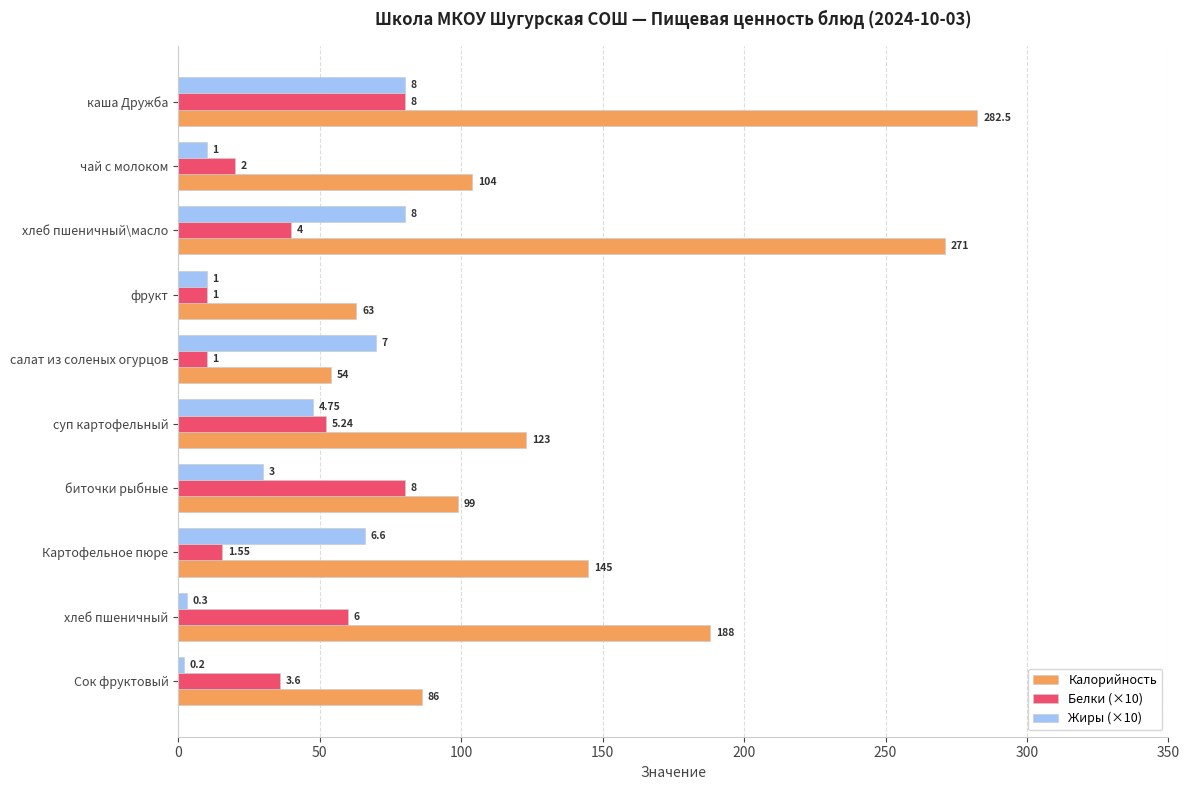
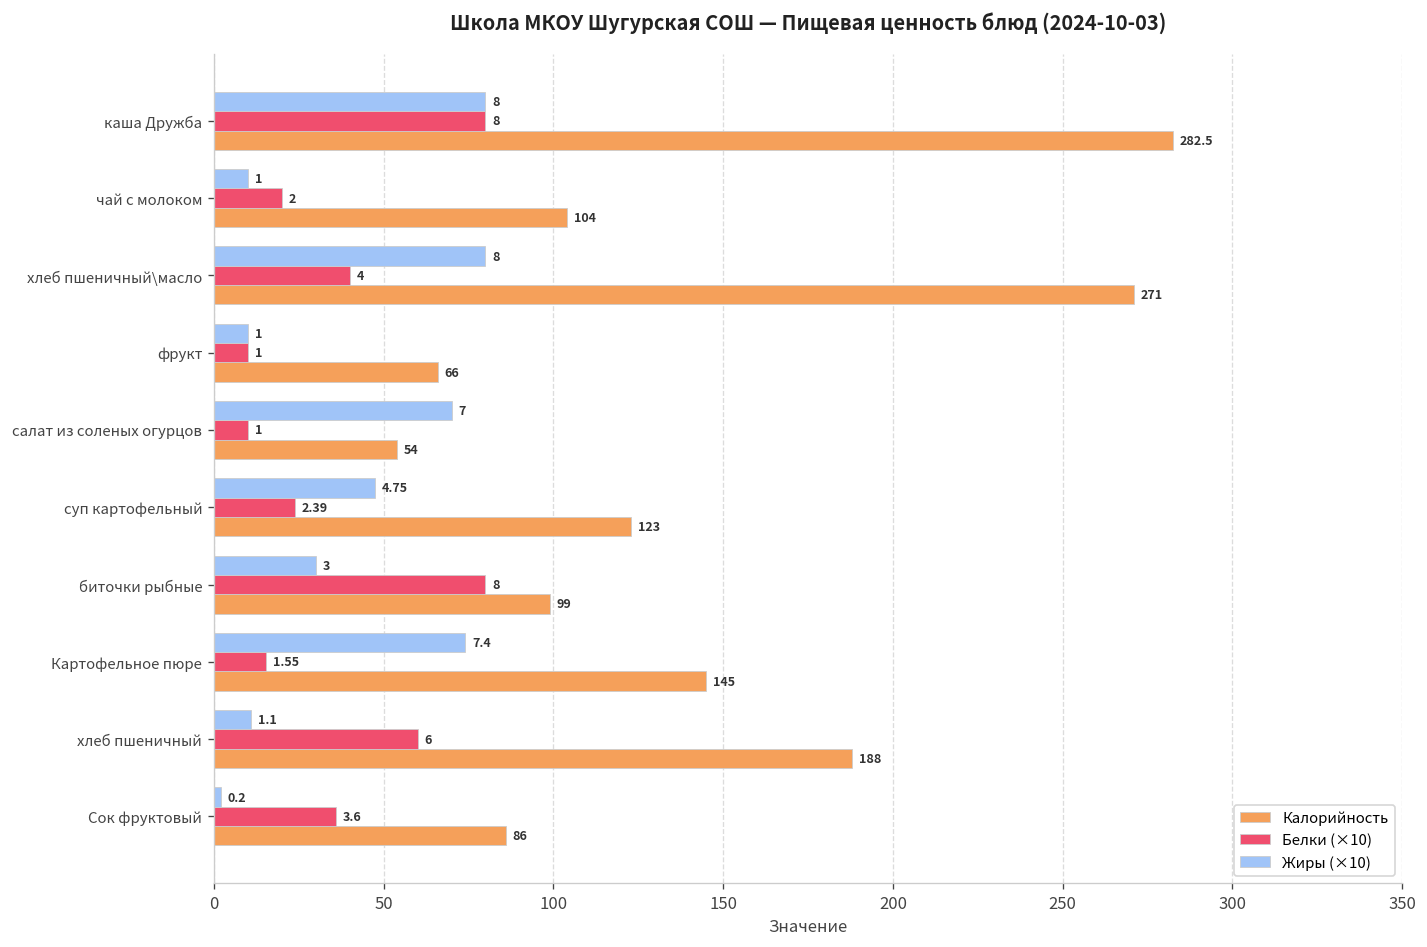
Калорийность, фрукт: 63 -> 66
Белки (×10), суп картофельный: 5.24 -> 2.39
Жиры (×10), Картофельное пюре: 6.6 -> 7.4
Жиры (×10), хлеб пшеничный: 0.3 -> 1.1
